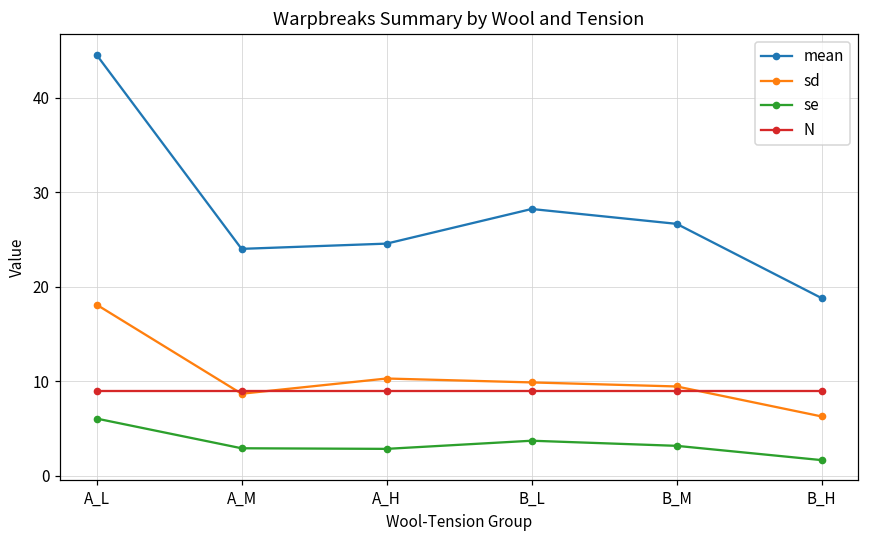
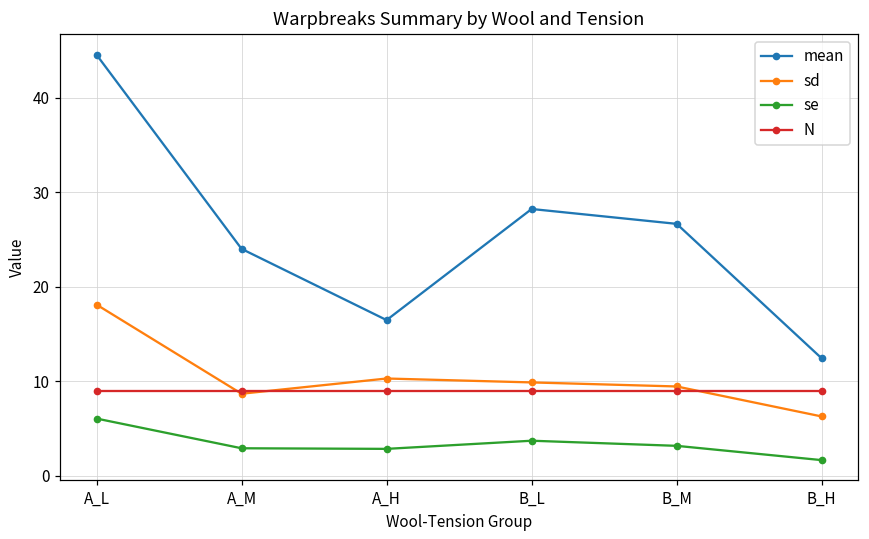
mean, A_H: 25 -> 16
mean, B_H: 19 -> 12
